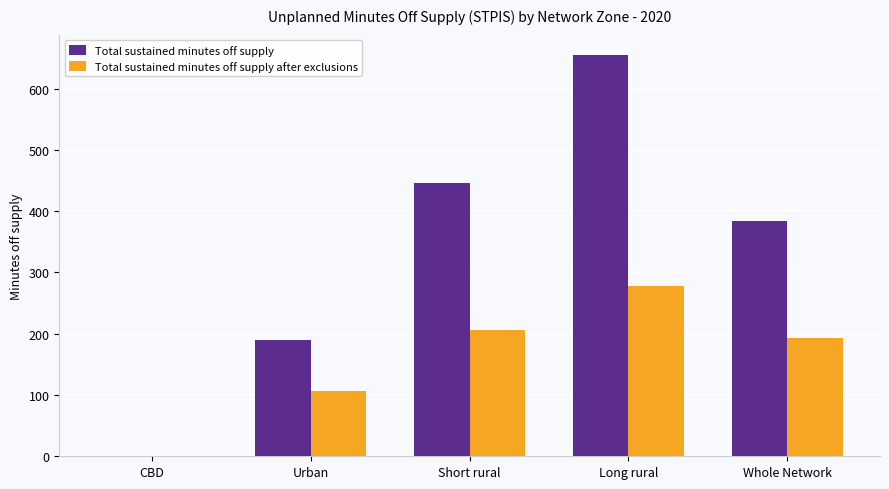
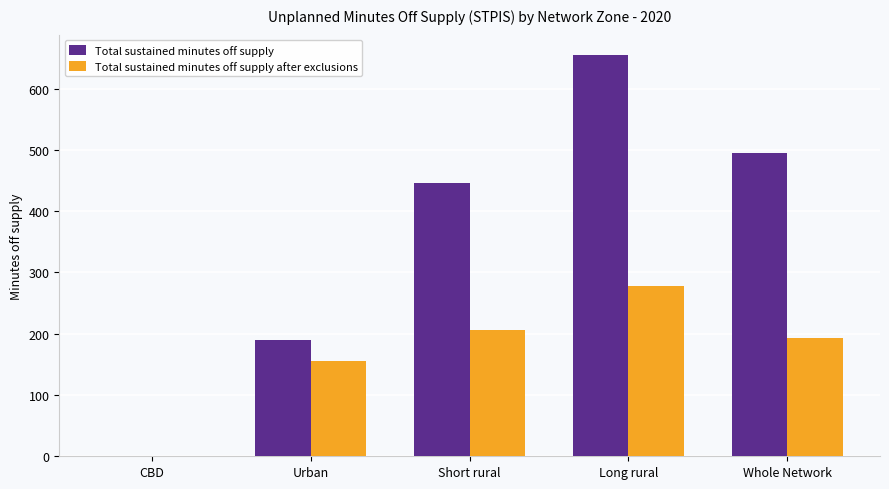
Total sustained minutes off supply after exclusions, Urban: 110 -> 160
Total sustained minutes off supply, Whole Network: 380 -> 500
